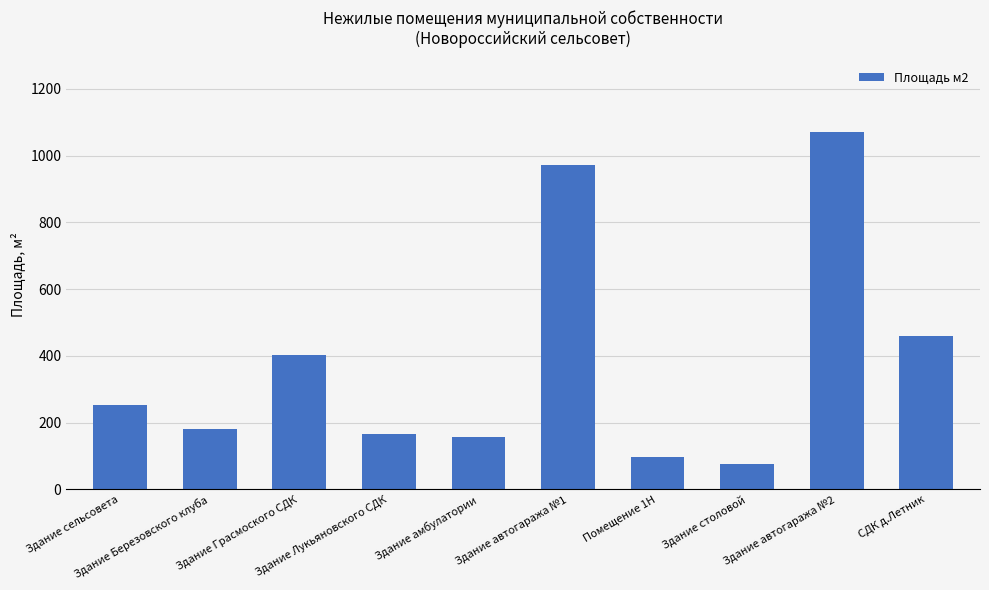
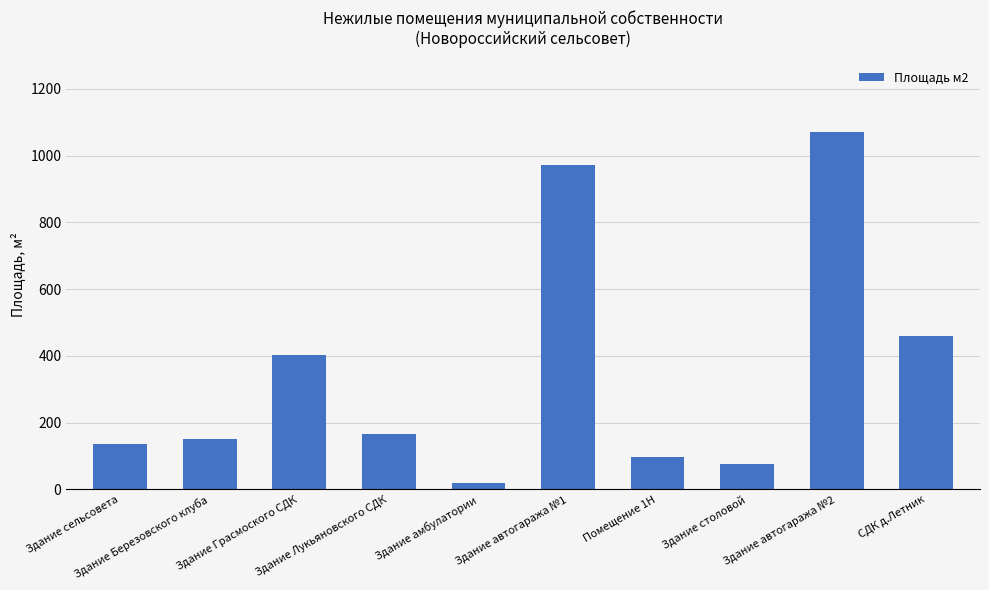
Здание сельсовета: 250 -> 140
Здание Березовского клуба: 180 -> 150
Здание амбулатории: 160 -> 20
